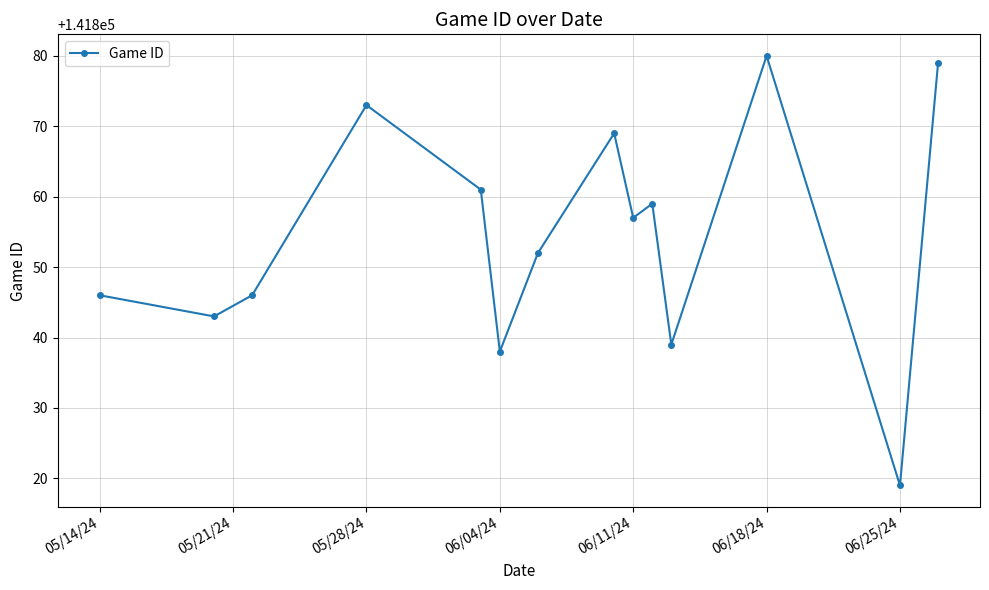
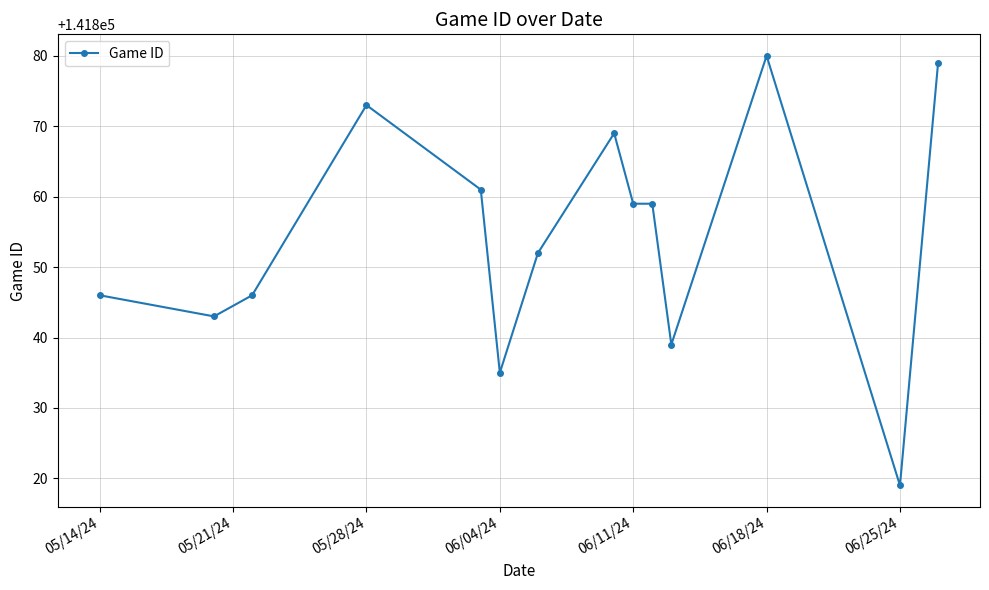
06/04/24: 141838 -> 141835
06/11/24: 141857 -> 141859
